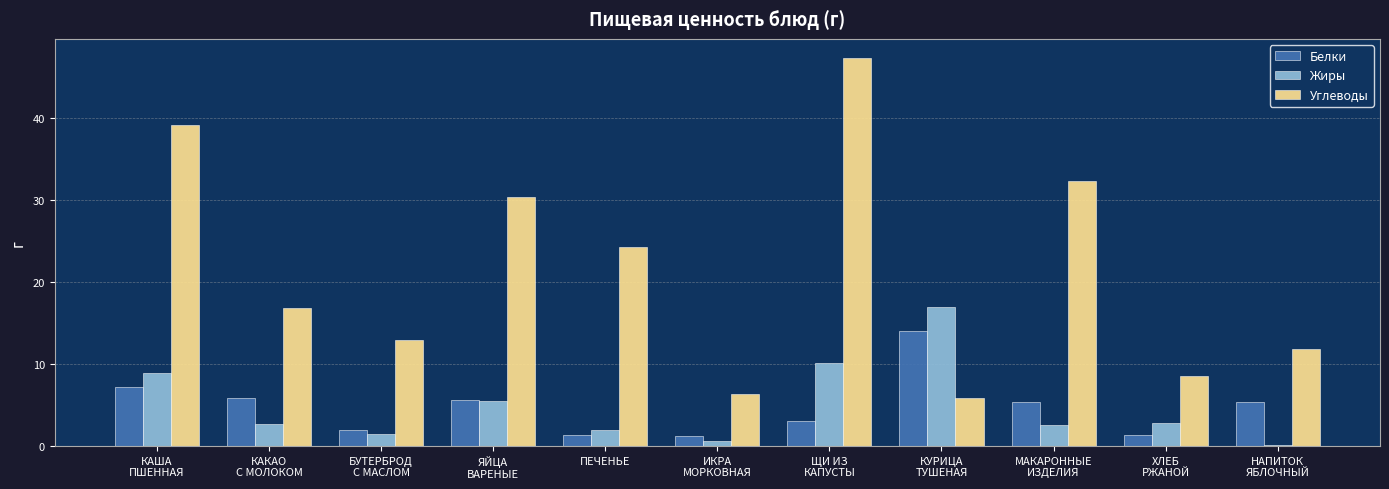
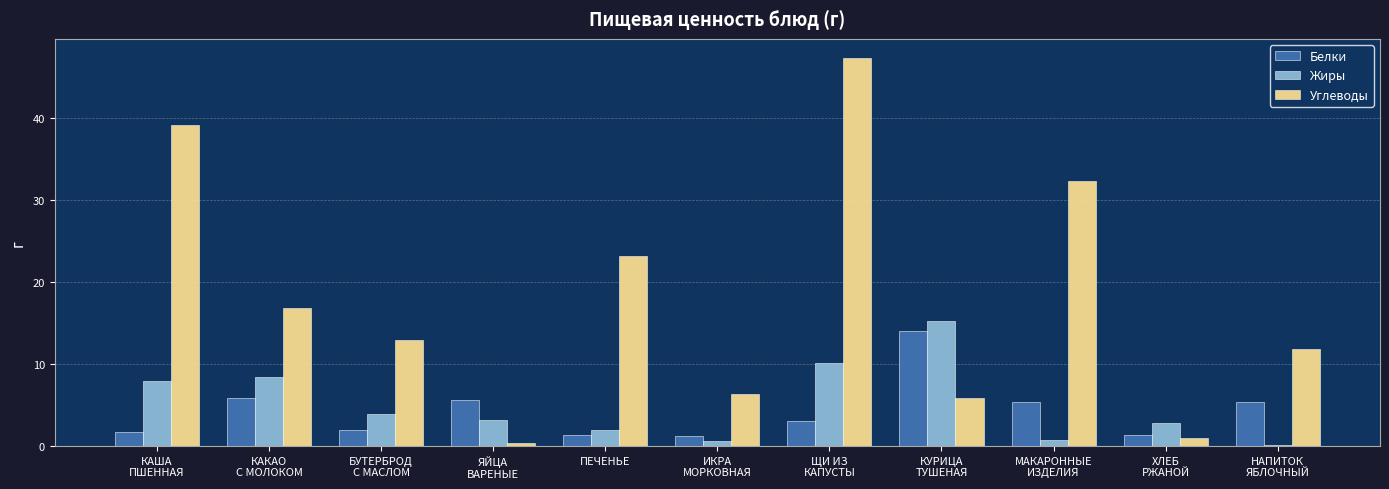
Белки, КАША ПШЕННАЯ: 7 -> 2
Жиры, КАША ПШЕННАЯ: 9 -> 8
Жиры, КАКАО С МОЛОКОМ: 3 -> 8
Жиры, БУТЕРБРОД С МАСЛОМ: 1 -> 4
Жиры, ЯЙЦА ВАРЕНЫЕ: 6 -> 3
Углеводы, ЯЙЦА ВАРЕНЫЕ: 30 -> 0
Углеводы, ПЕЧЕНЬЕ: 24 -> 23
Жиры, КУРИЦА ТУШЕНАЯ: 17 -> 15
Жиры, МАКАРОННЫЕ ИЗДЕЛИЯ: 3 -> 1
Углеводы, ХЛЕБ РЖАНОЙ: 9 -> 1
